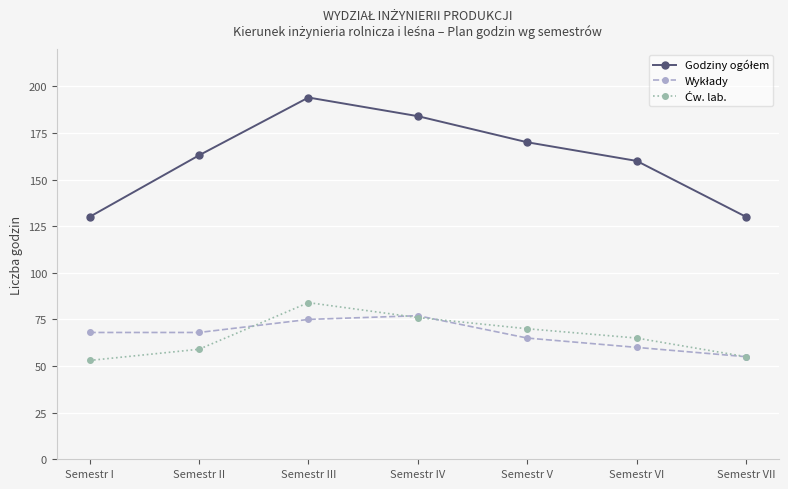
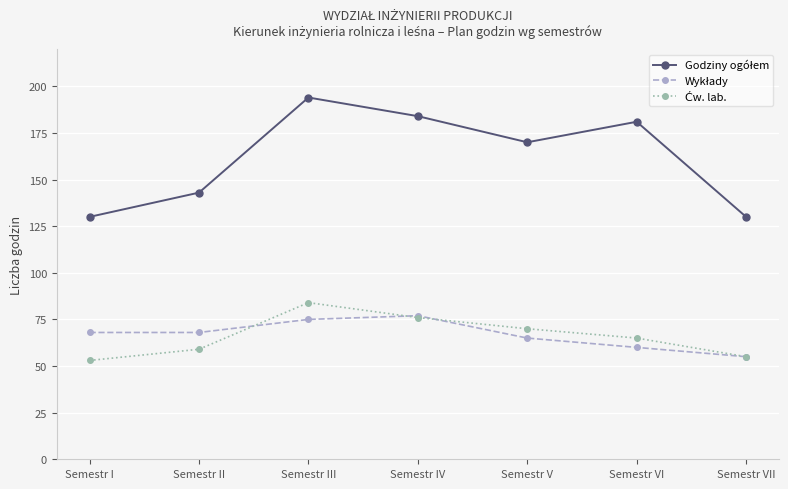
Godziny ogółem, Semestr II: 163 -> 143
Godziny ogółem, Semestr VI: 160 -> 181
